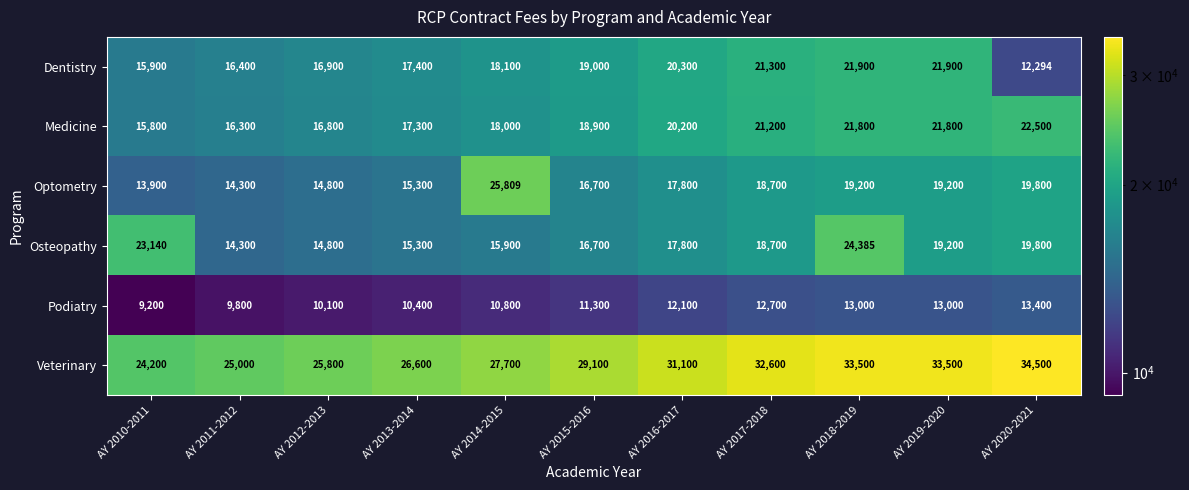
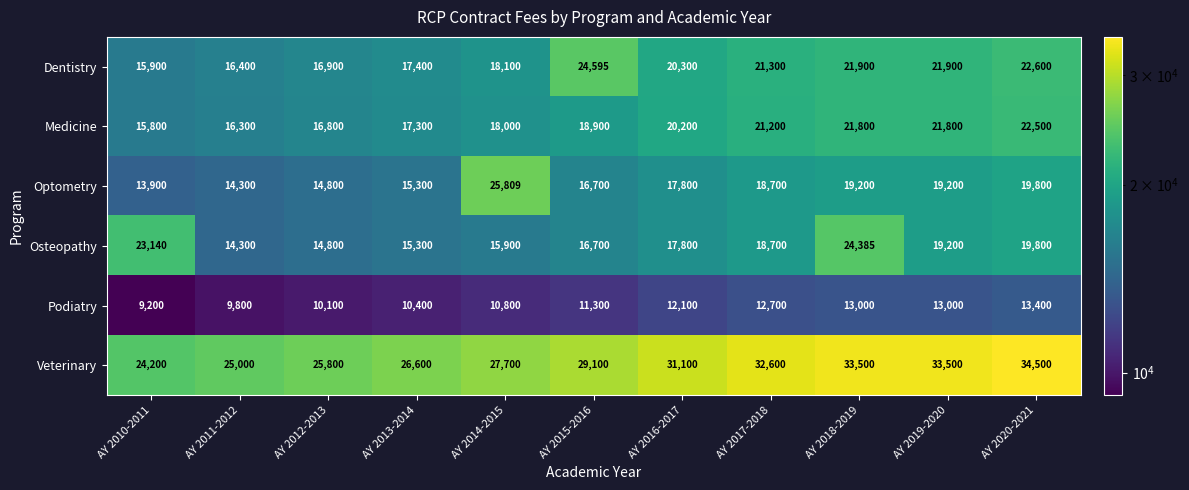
Dentistry, AY 2015-2016: 19,000 -> 24,595
Dentistry, AY 2020-2021: 12,294 -> 22,600
